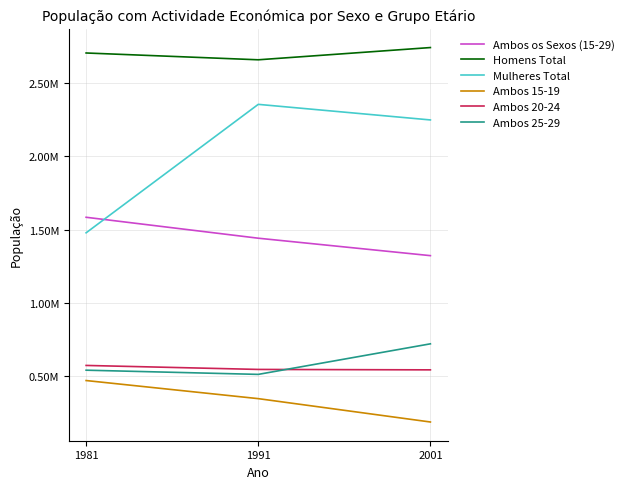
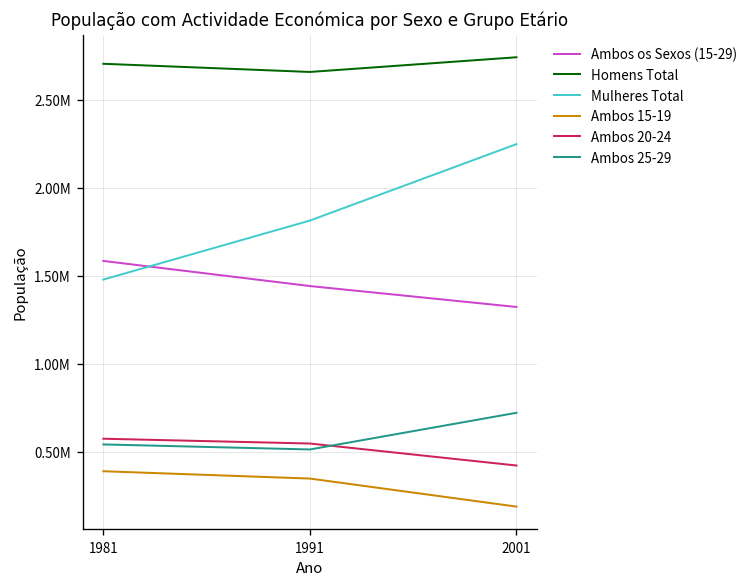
Ambos 15-19, 1981: 470000 -> 390000
Mulheres Total, 1991: 2350000 -> 1810000
Ambos 20-24, 2001: 540000 -> 420000
